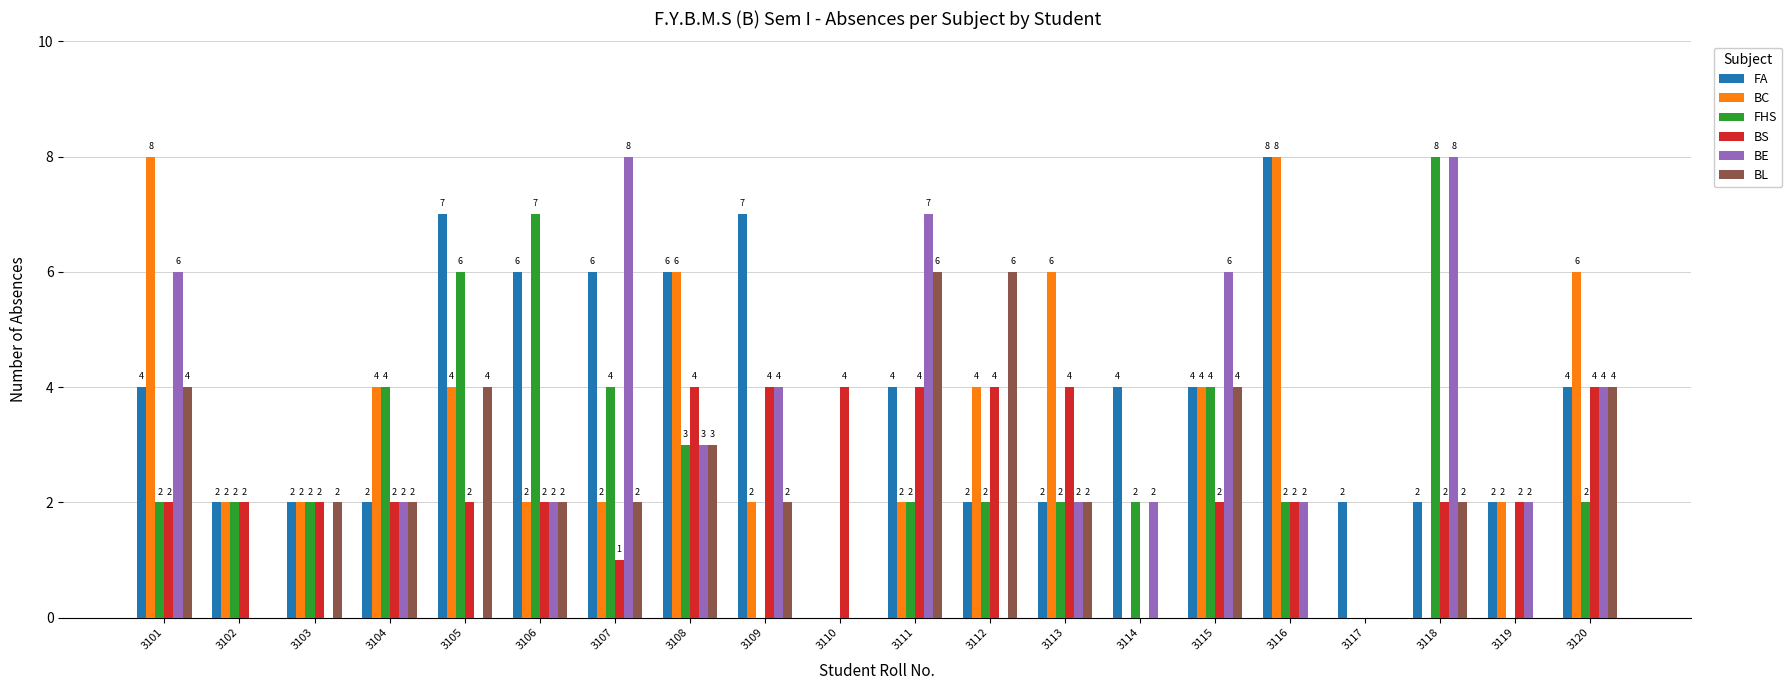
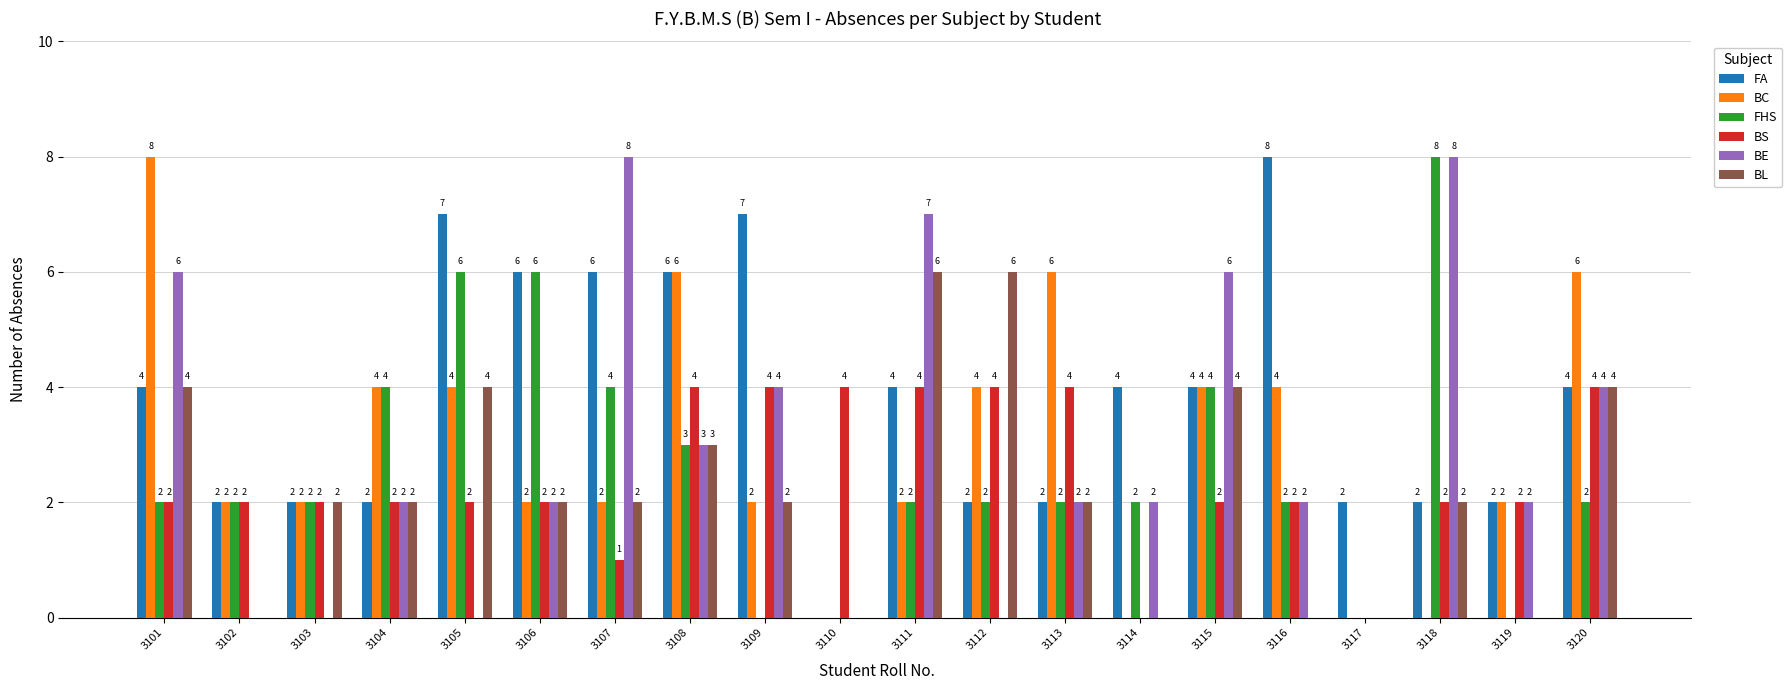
FHS, 3106: 7 -> 6
BC, 3116: 8 -> 4
